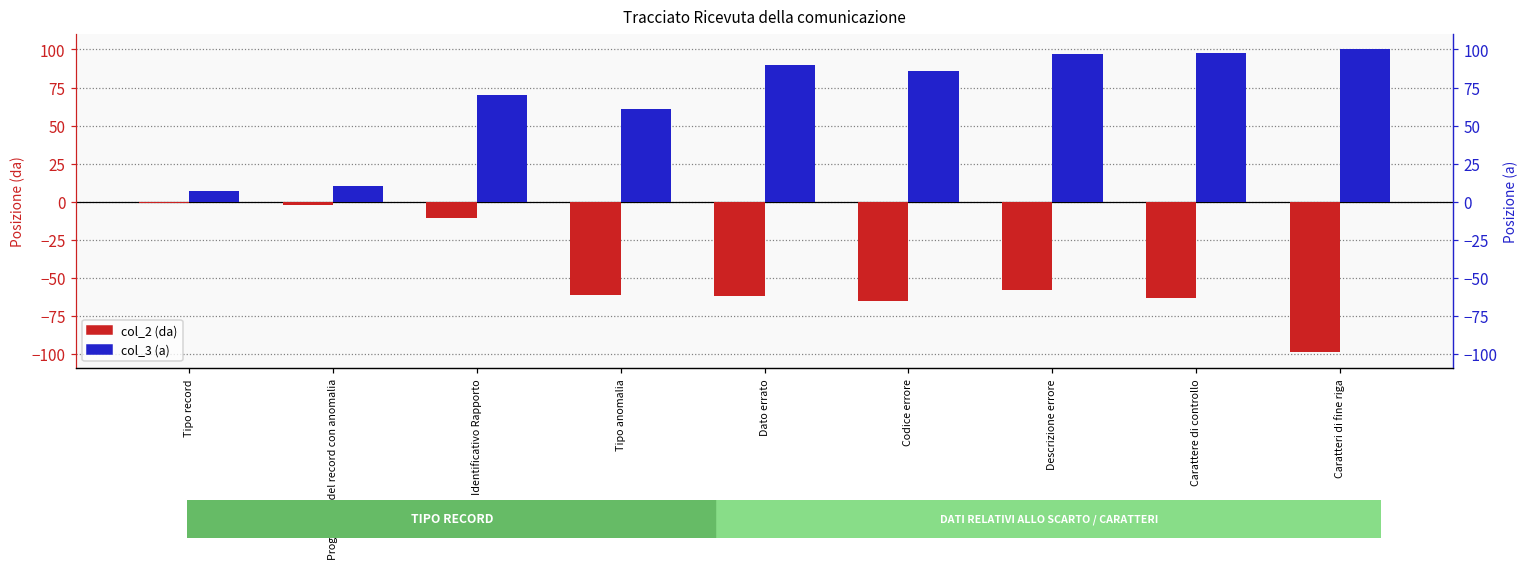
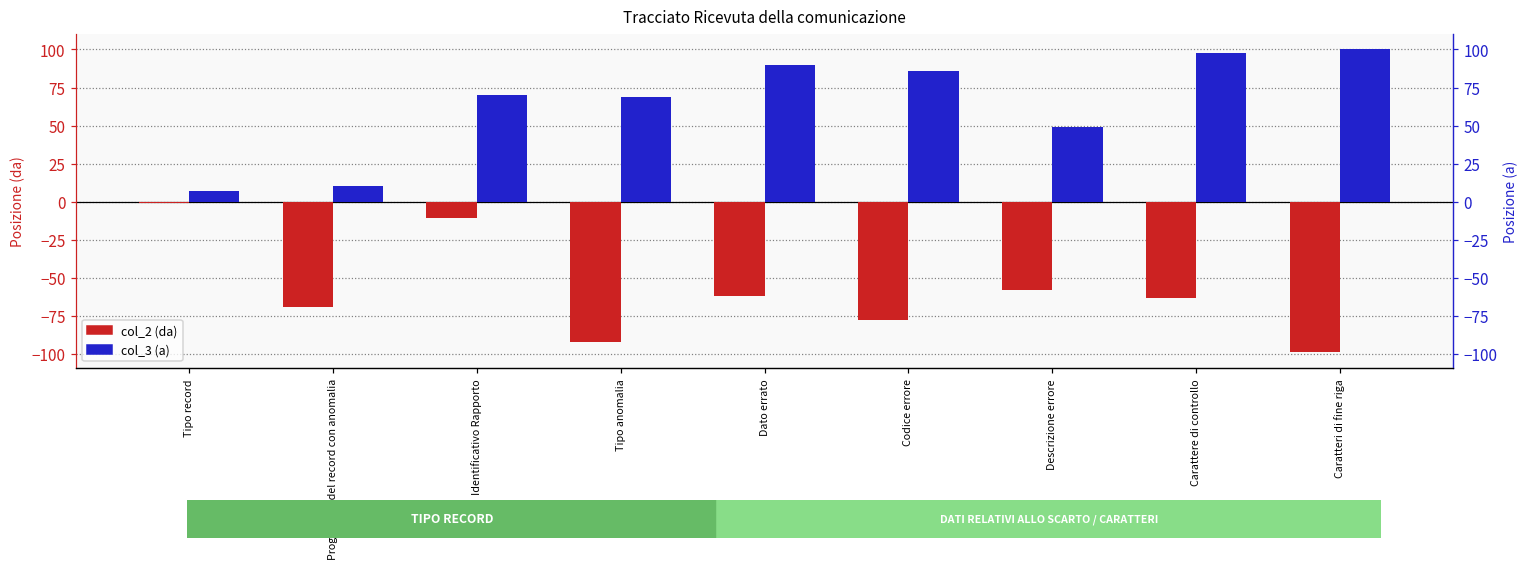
col_2 (da), Progressivo del record con anomalia: -2 -> -69
col_2 (da), Tipo anomalia: -61 -> -92
col_3 (a), Tipo anomalia: 61 -> 69
col_2 (da), Codice errore: -65 -> -78
col_3 (a), Descrizione errore: 97 -> 49
